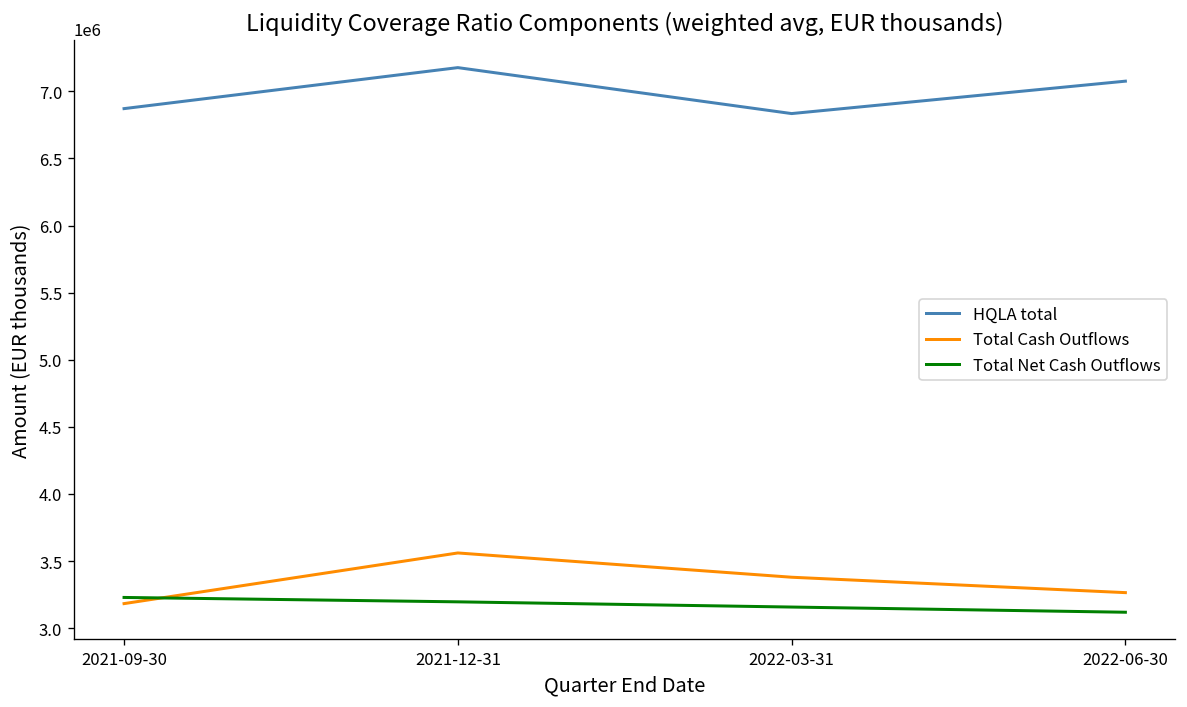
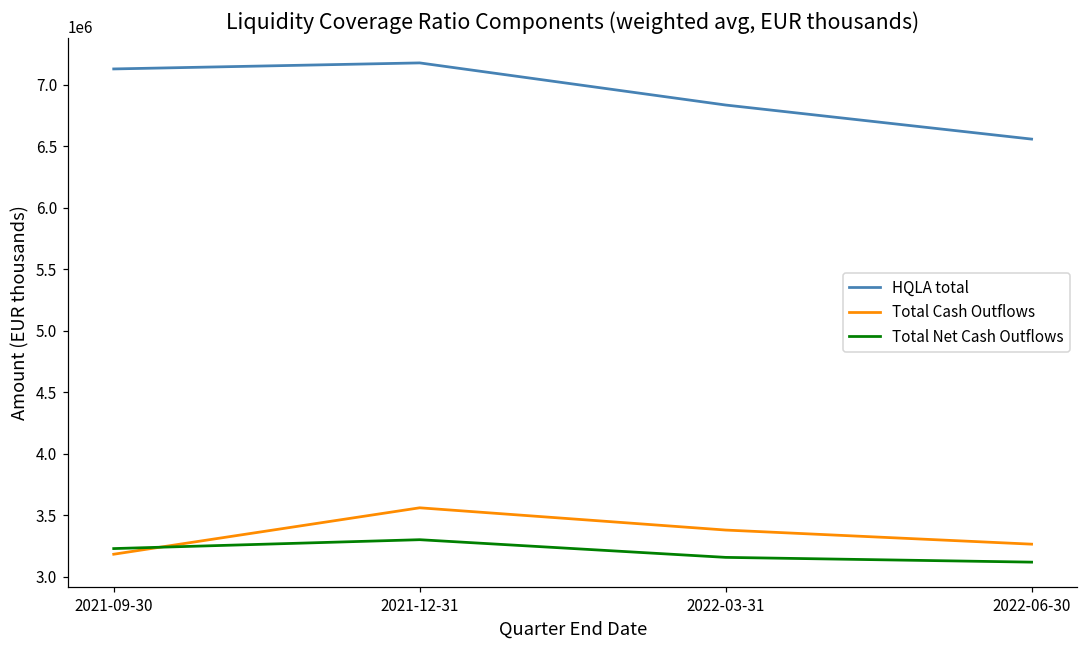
HQLA total, 2021-09-30: 6870000 -> 7130000
Total Net Cash Outflows, 2021-12-31: 3200000 -> 3300000
HQLA total, 2022-06-30: 7080000 -> 6560000
